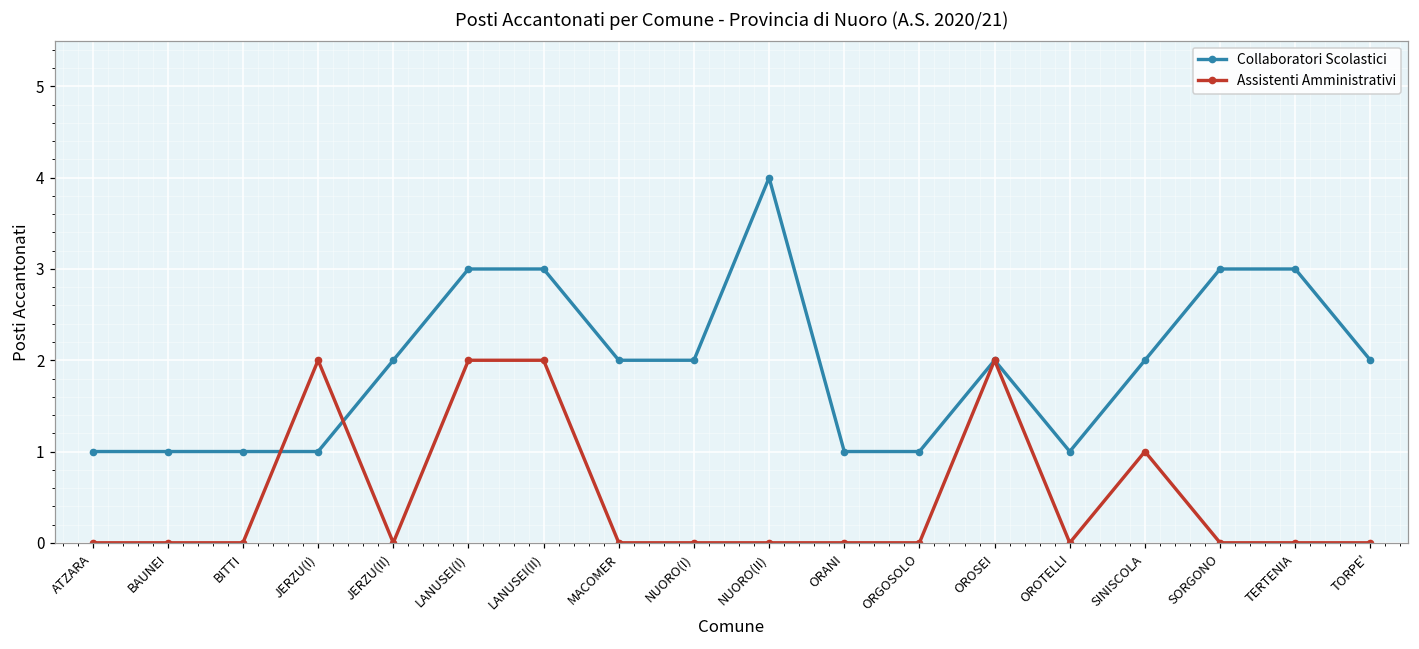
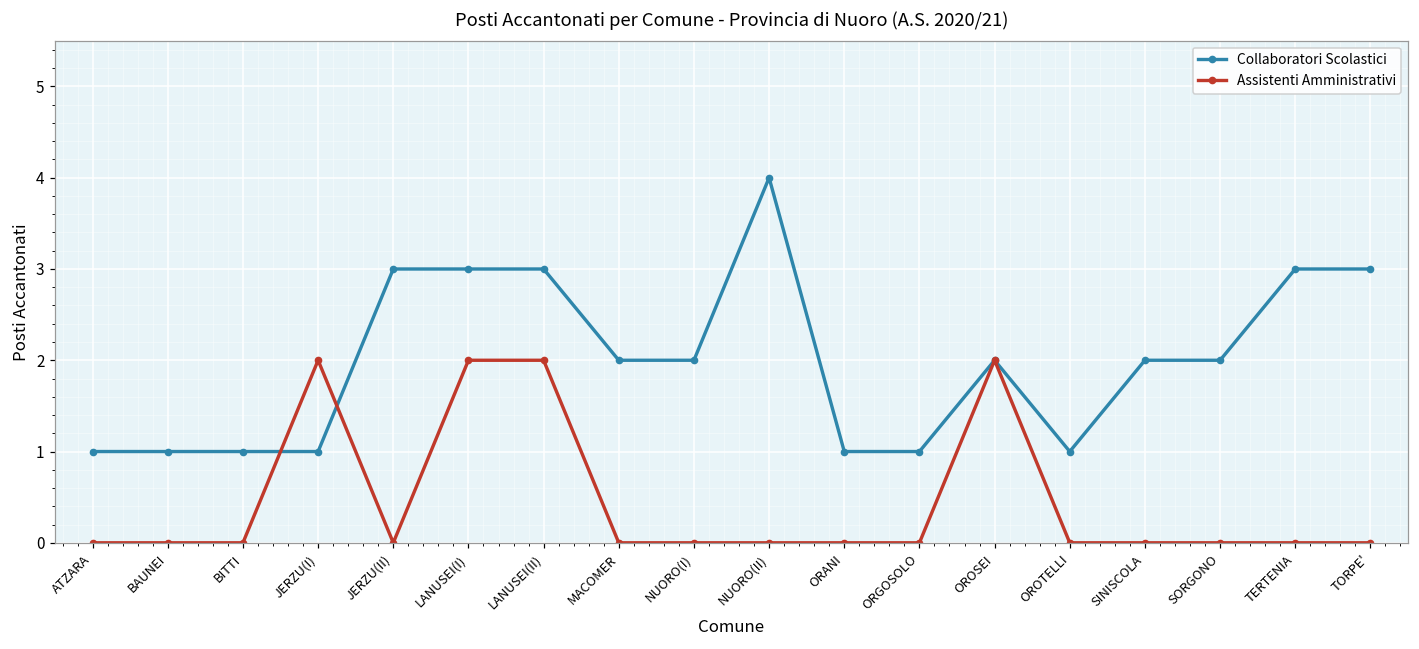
Collaboratori Scolastici, JERZU(II): 2 -> 3
Assistenti Amministrativi, SINISCOLA: 1 -> 0
Collaboratori Scolastici, SORGONO: 3 -> 2
Collaboratori Scolastici, TORPE': 2 -> 3
